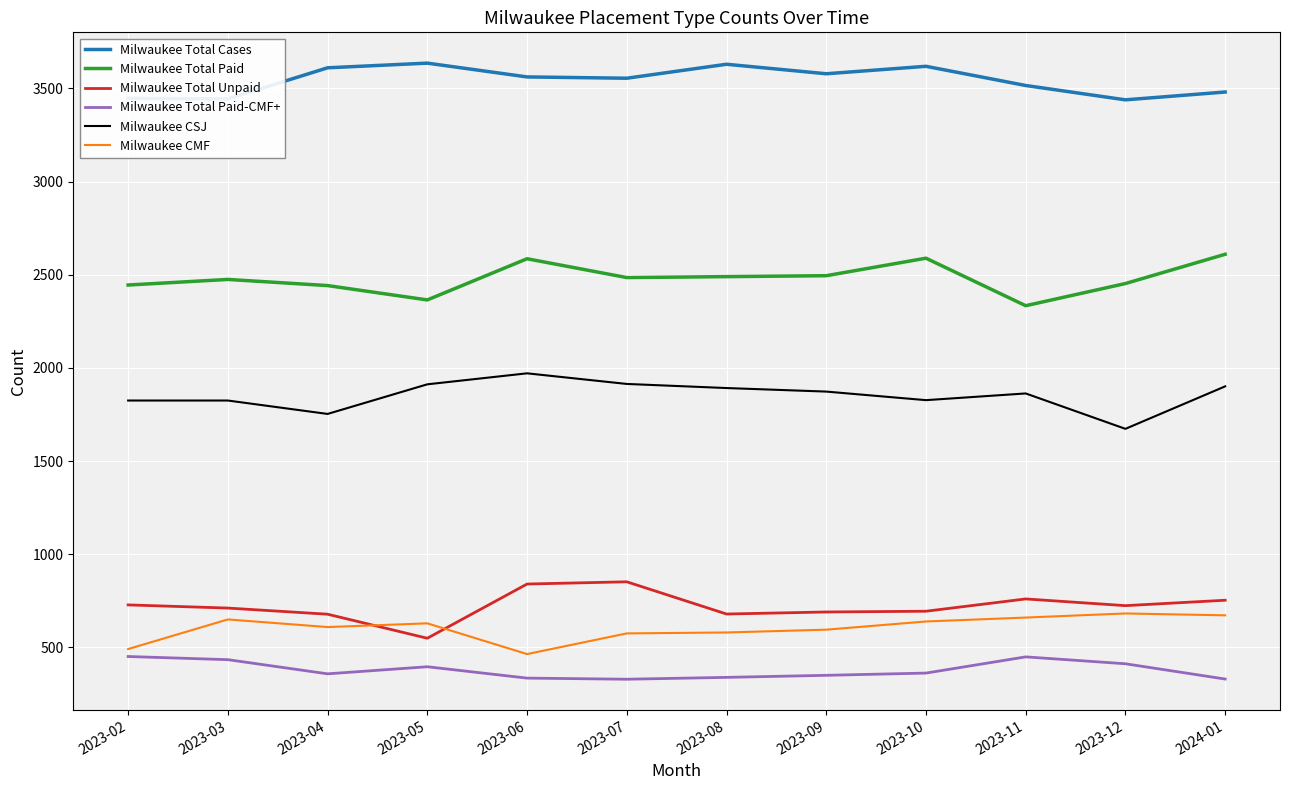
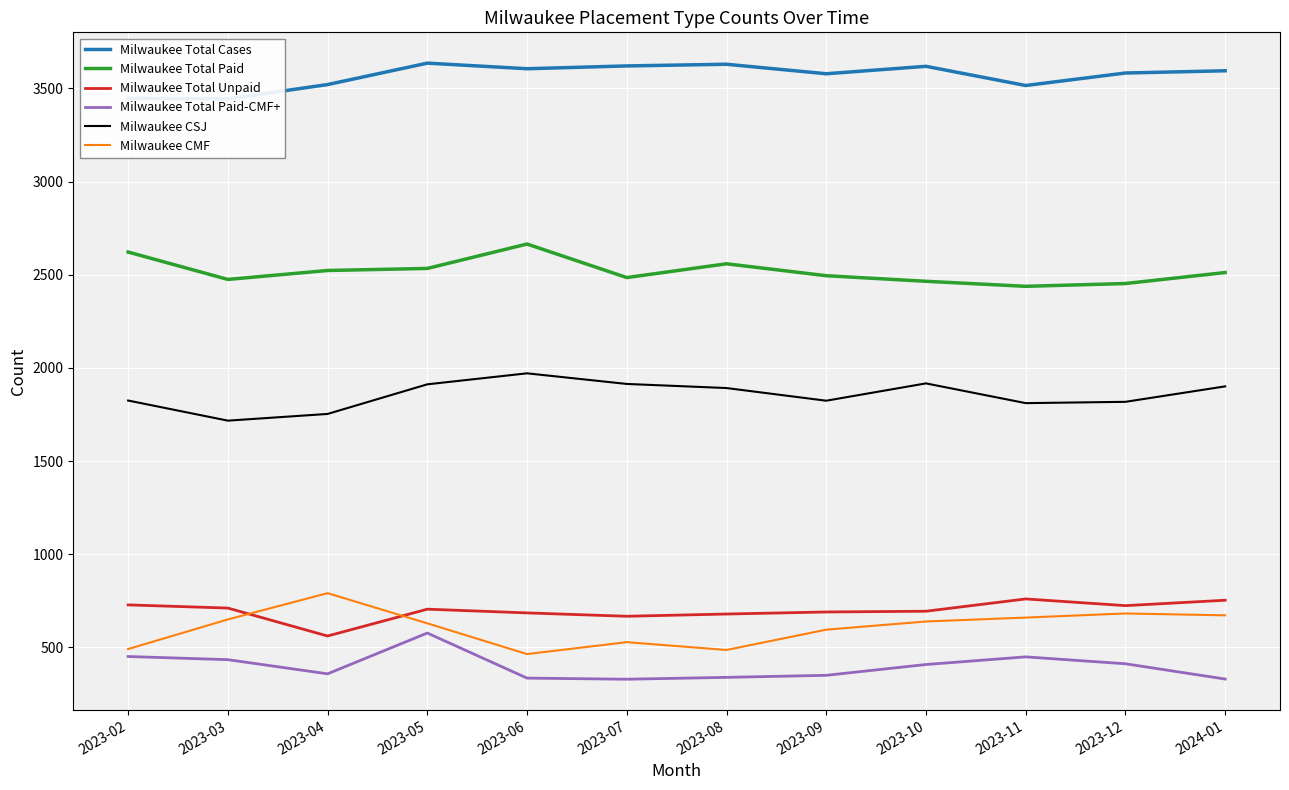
Milwaukee Total Paid, 2023-02: 2450 -> 2620
Milwaukee CSJ, 2023-03: 1830 -> 1720
Milwaukee Total Cases, 2023-04: 3610 -> 3520
Milwaukee Total Paid, 2023-04: 2440 -> 2520
Milwaukee Total Unpaid, 2023-04: 680 -> 560
Milwaukee CMF, 2023-04: 610 -> 790
Milwaukee Total Paid, 2023-05: 2370 -> 2530
Milwaukee Total Unpaid, 2023-05: 550 -> 710
Milwaukee Total Paid-CMF+, 2023-05: 400 -> 580
Milwaukee Total Cases, 2023-06: 3560 -> 3610
Milwaukee Total Paid, 2023-06: 2590 -> 2670
Milwaukee Total Unpaid, 2023-06: 840 -> 690
Milwaukee Total Cases, 2023-07: 3560 -> 3620
Milwaukee Total Unpaid, 2023-07: 850 -> 670
Milwaukee CMF, 2023-07: 580 -> 530
Milwaukee Total Paid, 2023-08: 2490 -> 2560
Milwaukee CMF, 2023-08: 580 -> 490
Milwaukee CSJ, 2023-09: 1870 -> 1820
Milwaukee Total Paid, 2023-10: 2590 -> 2470
Milwaukee Total Paid-CMF+, 2023-10: 360 -> 410
Milwaukee CSJ, 2023-10: 1830 -> 1920
Milwaukee Total Paid, 2023-11: 2330 -> 2440
Milwaukee CSJ, 2023-11: 1860 -> 1810
Milwaukee Total Cases, 2023-12: 3440 -> 3580
Milwaukee CSJ, 2023-12: 1670 -> 1820
Milwaukee Total Cases, 2024-01: 3480 -> 3600
Milwaukee Total Paid, 2024-01: 2610 -> 2510
